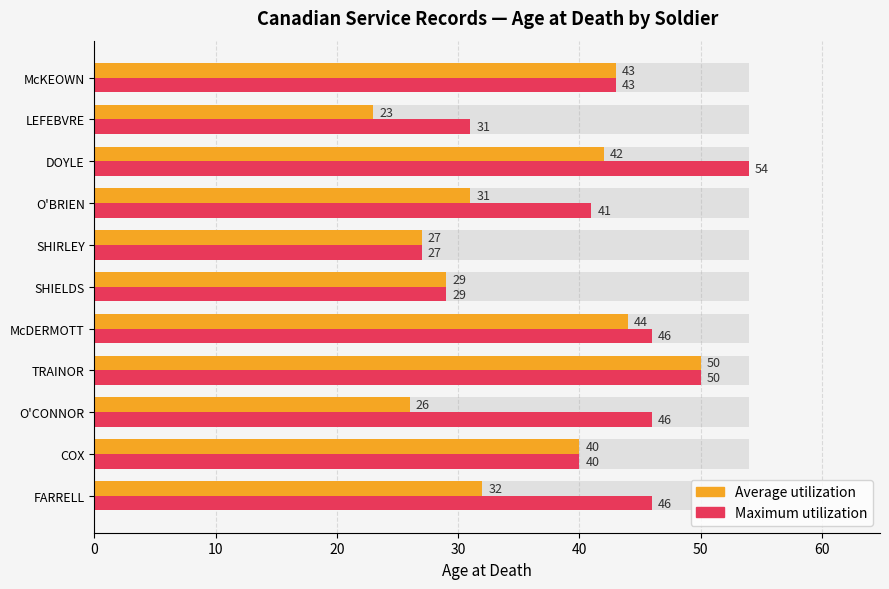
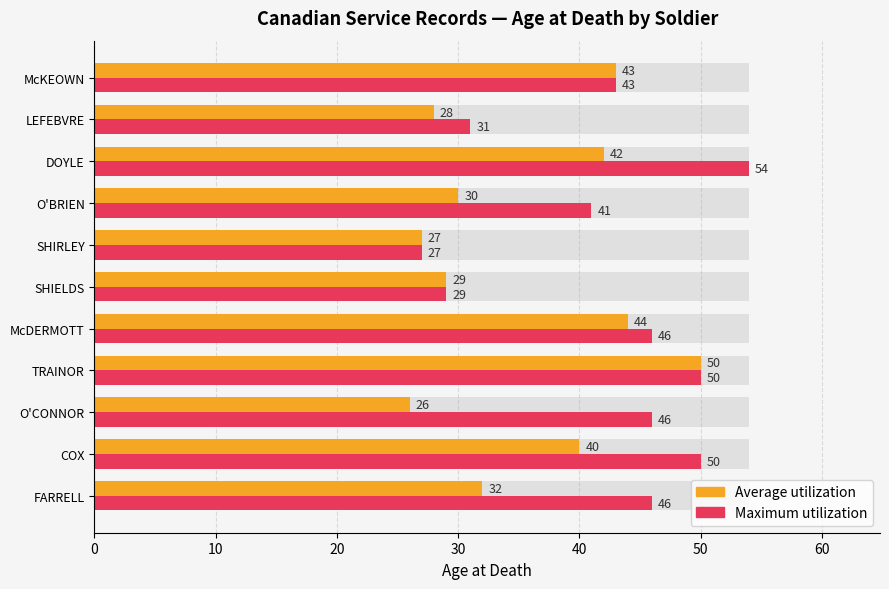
Average utilization, LEFEBVRE: 23 -> 28
Average utilization, O'BRIEN: 31 -> 30
Maximum utilization, COX: 40 -> 50
